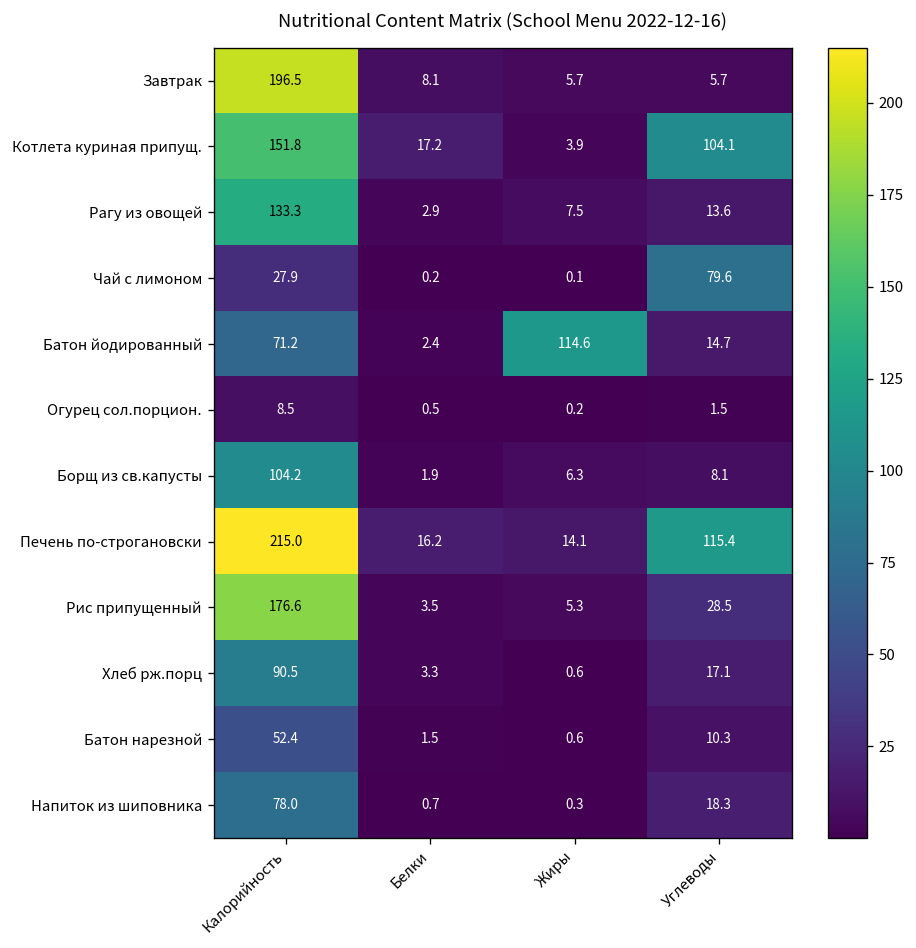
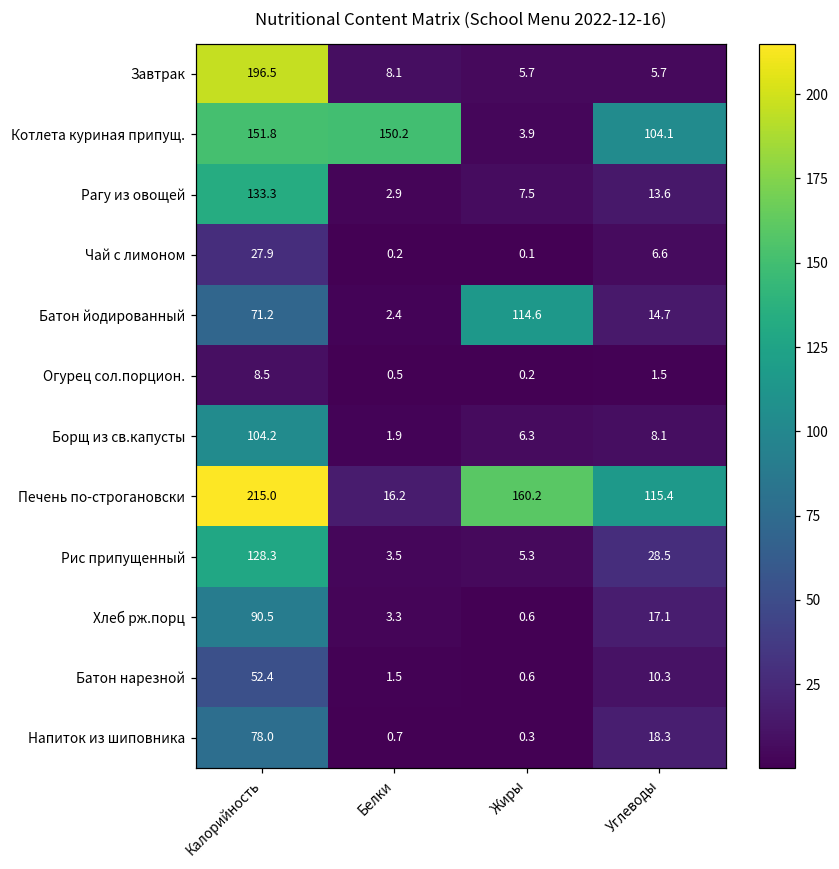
Котлета куриная припущ., Белки: 17.2 -> 150.2
Чай с лимоном, Углеводы: 79.6 -> 6.6
Печень по-строгановски, Жиры: 14.1 -> 160.2
Рис припущенный, Калорийность: 176.6 -> 128.3
